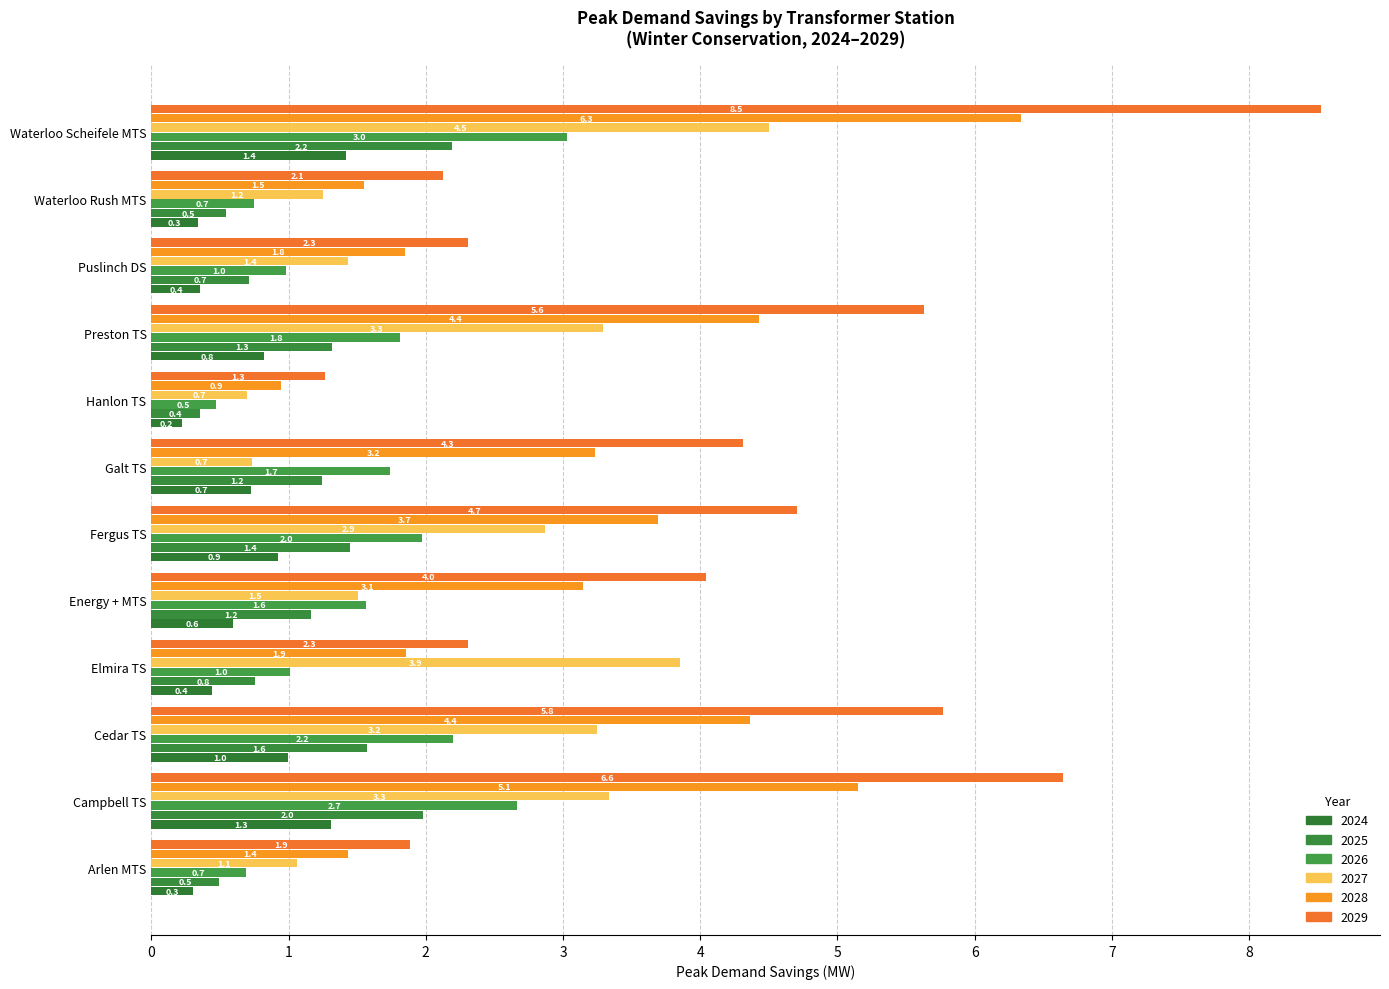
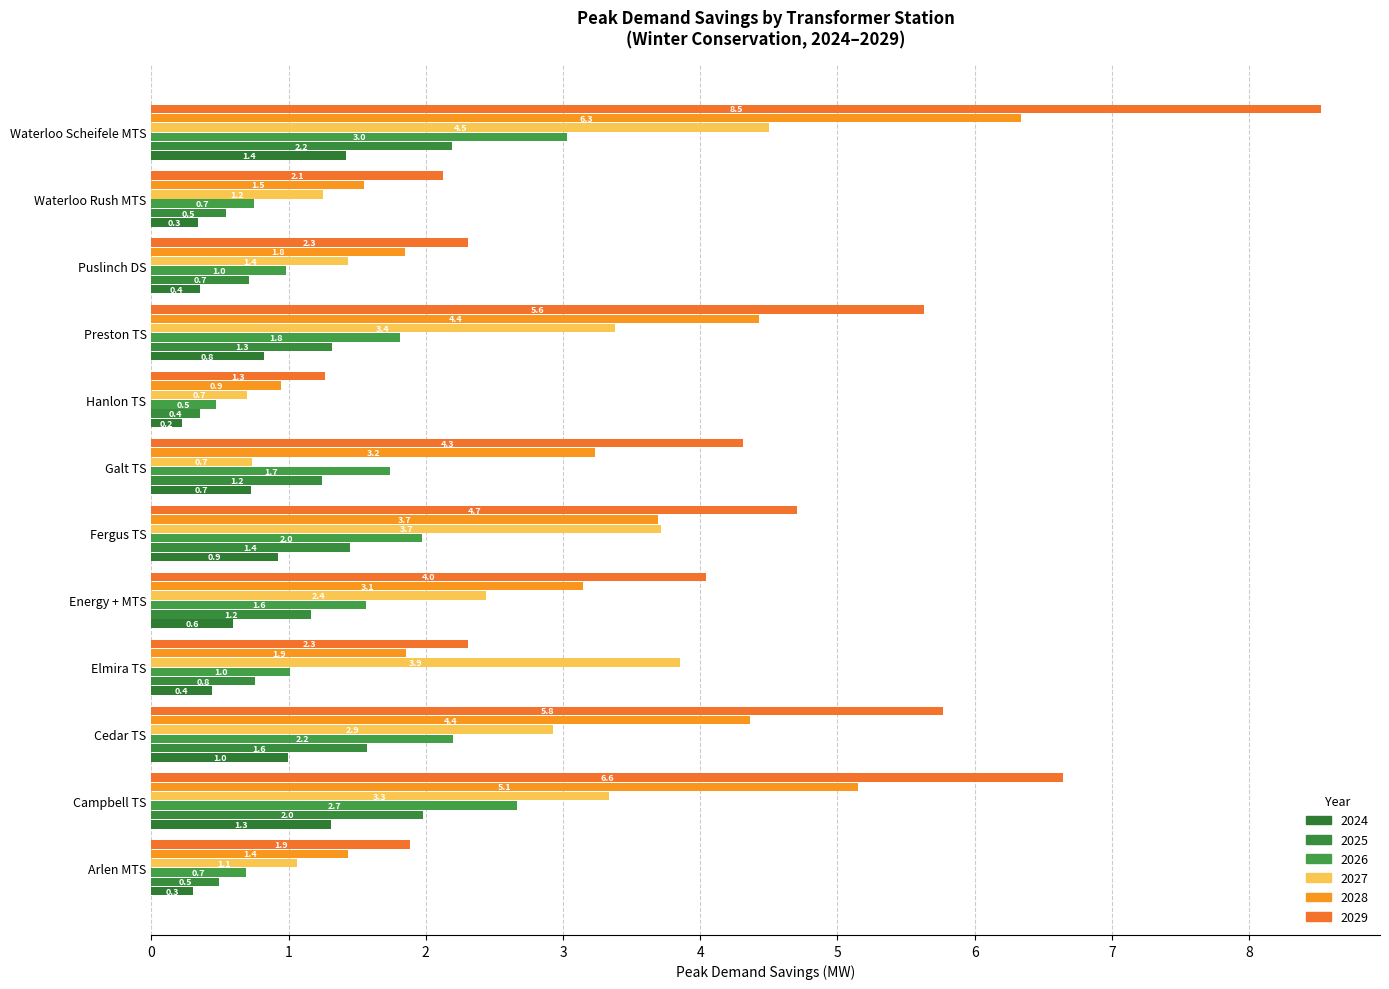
2027, Preston TS: 3.3 -> 3.4
2027, Fergus TS: 2.9 -> 3.7
2027, Energy + MTS: 1.5 -> 2.4
2027, Cedar TS: 3.2 -> 2.9
